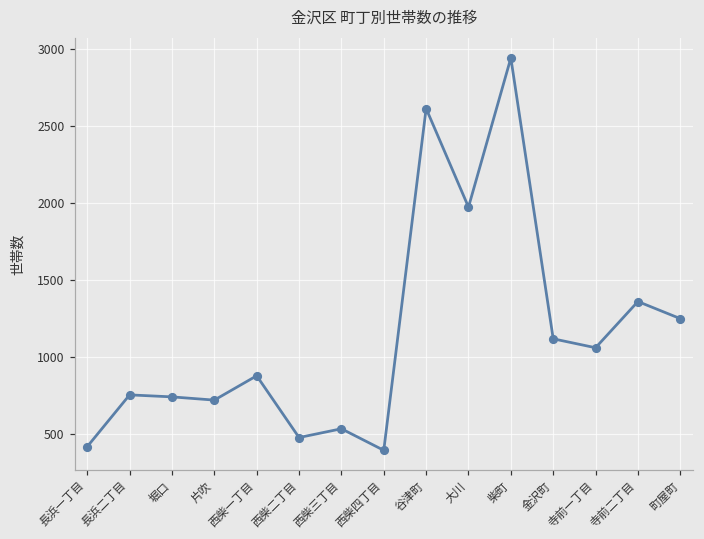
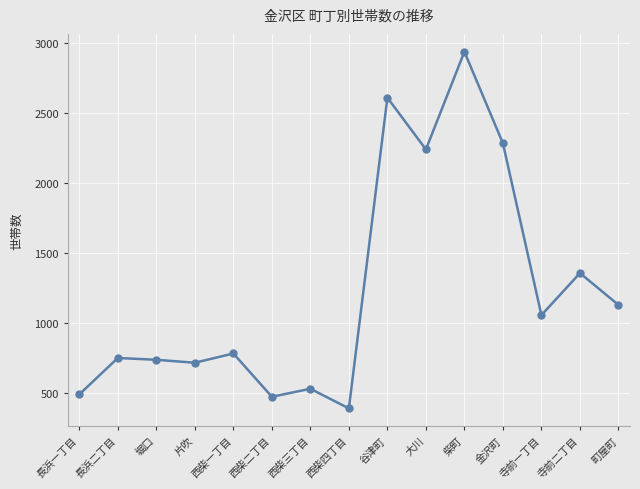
長浜一丁目: 420 -> 490
西柴一丁目: 880 -> 790
大川: 1970 -> 2240
金沢町: 1120 -> 2290
町屋町: 1250 -> 1130
